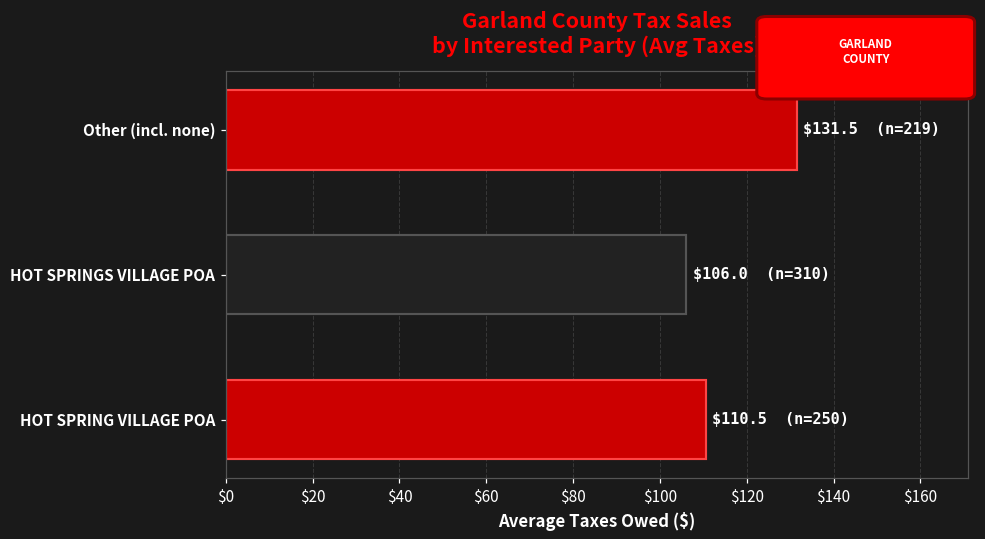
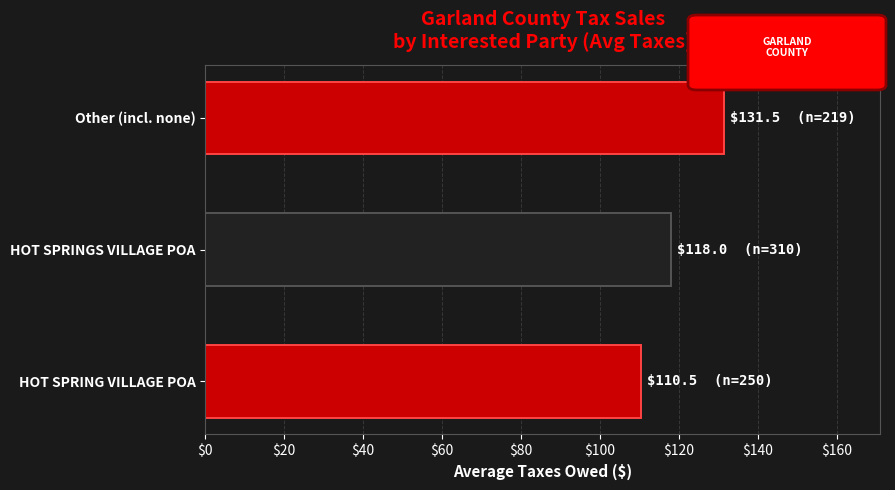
HOT SPRINGS VILLAGE POA: $106.0 -> $118.0
